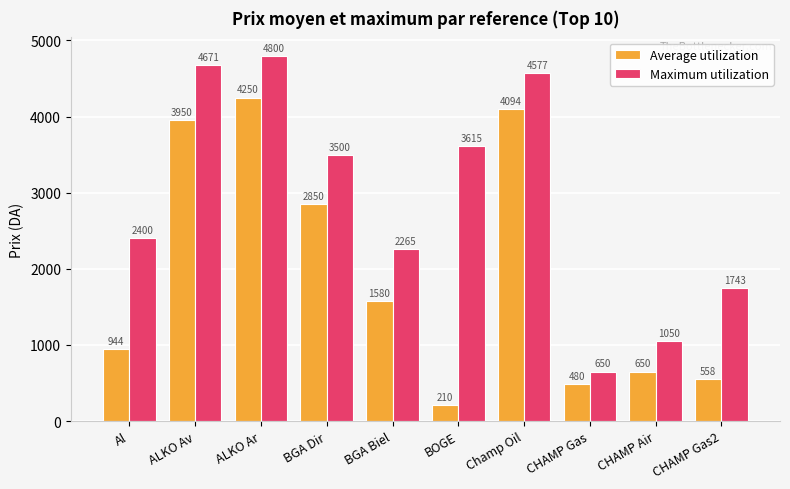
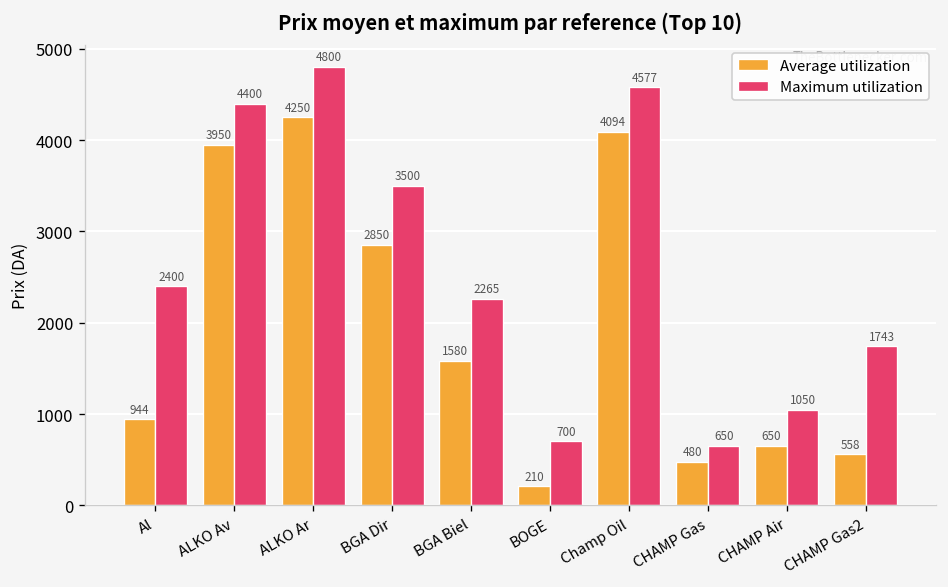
Maximum utilization, ALKO Av: 4671 -> 4400
Maximum utilization, BOGE: 3615 -> 700
